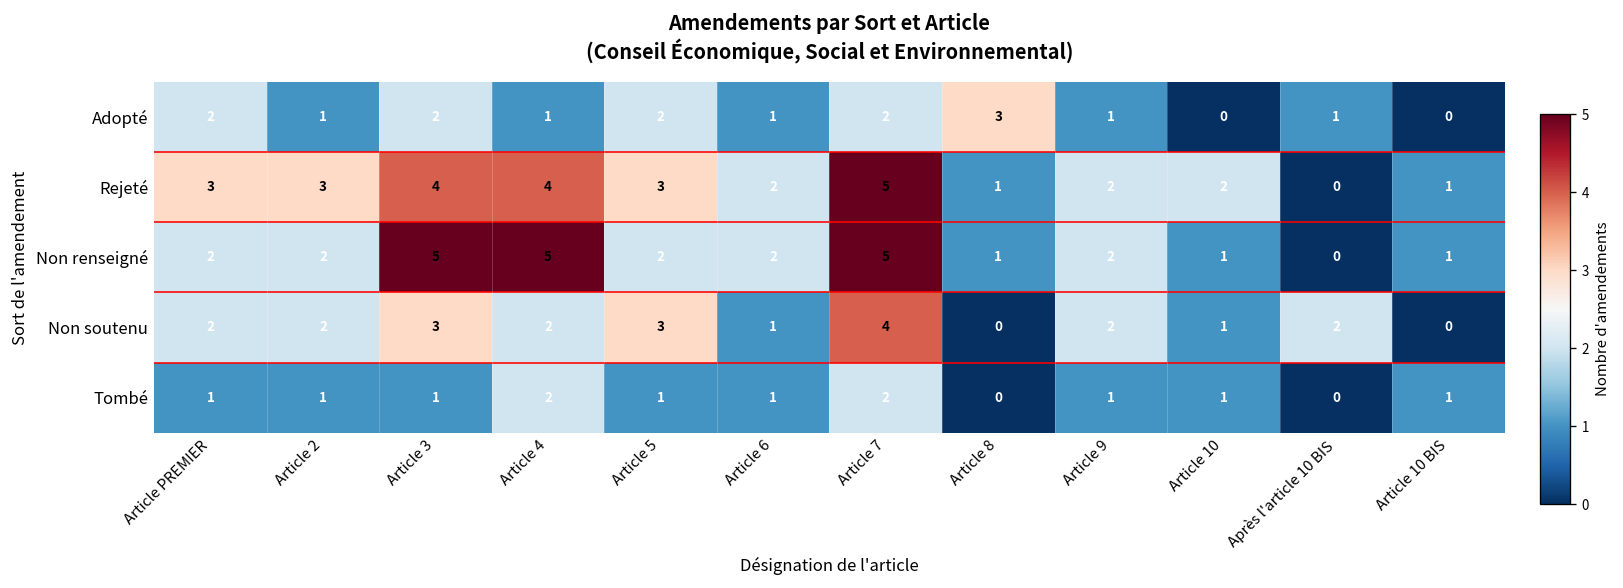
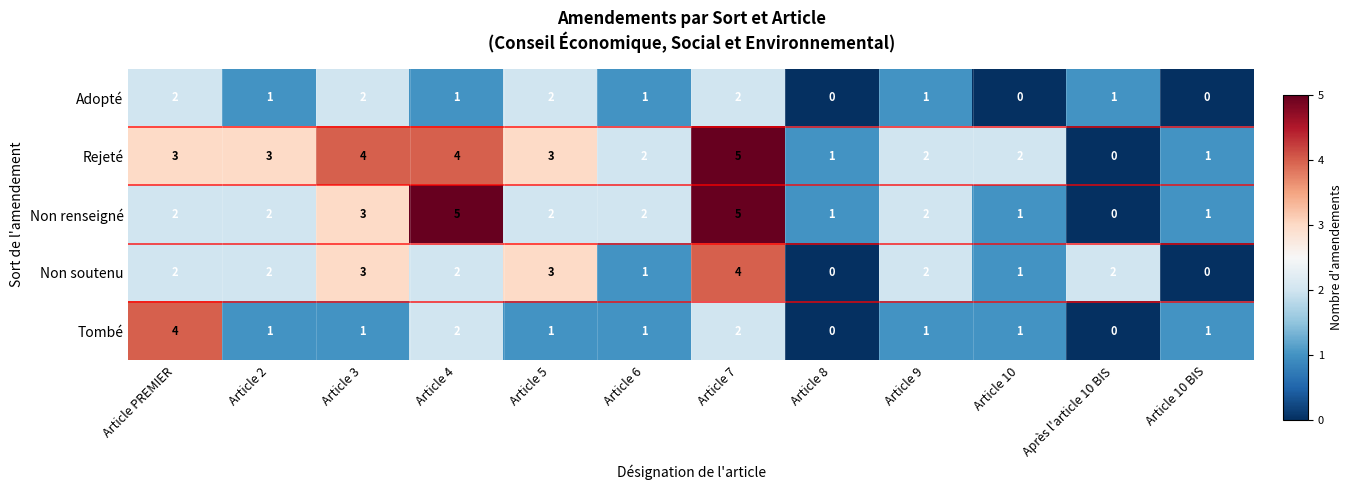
Adopté, Article 8: 3 -> 0
Non renseigné, Article 3: 5 -> 3
Tombé, Article PREMIER: 1 -> 4
